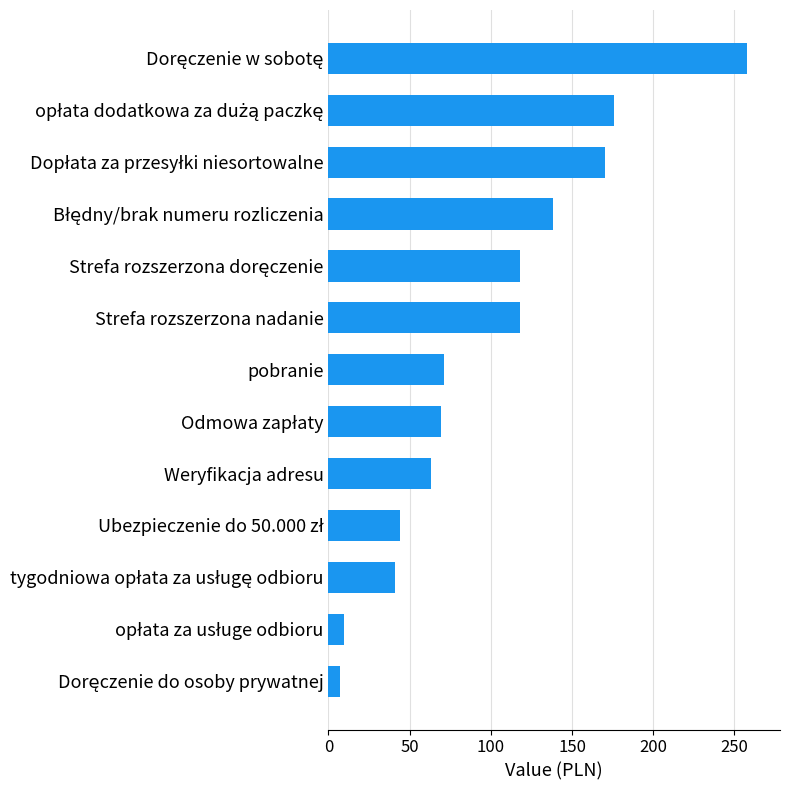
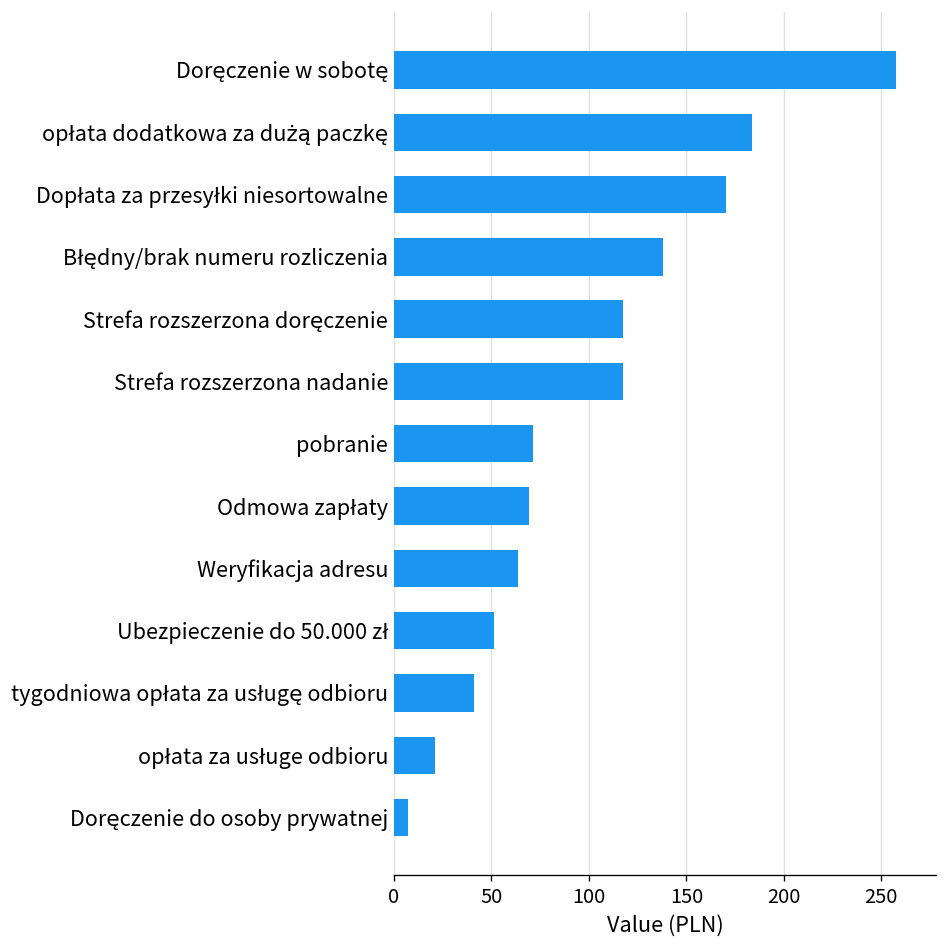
opłata dodatkowa za dużą paczkę: 176 -> 184
Ubezpieczenie do 50.000 zł: 44 -> 51
opłata za usługe odbioru: 10 -> 21
